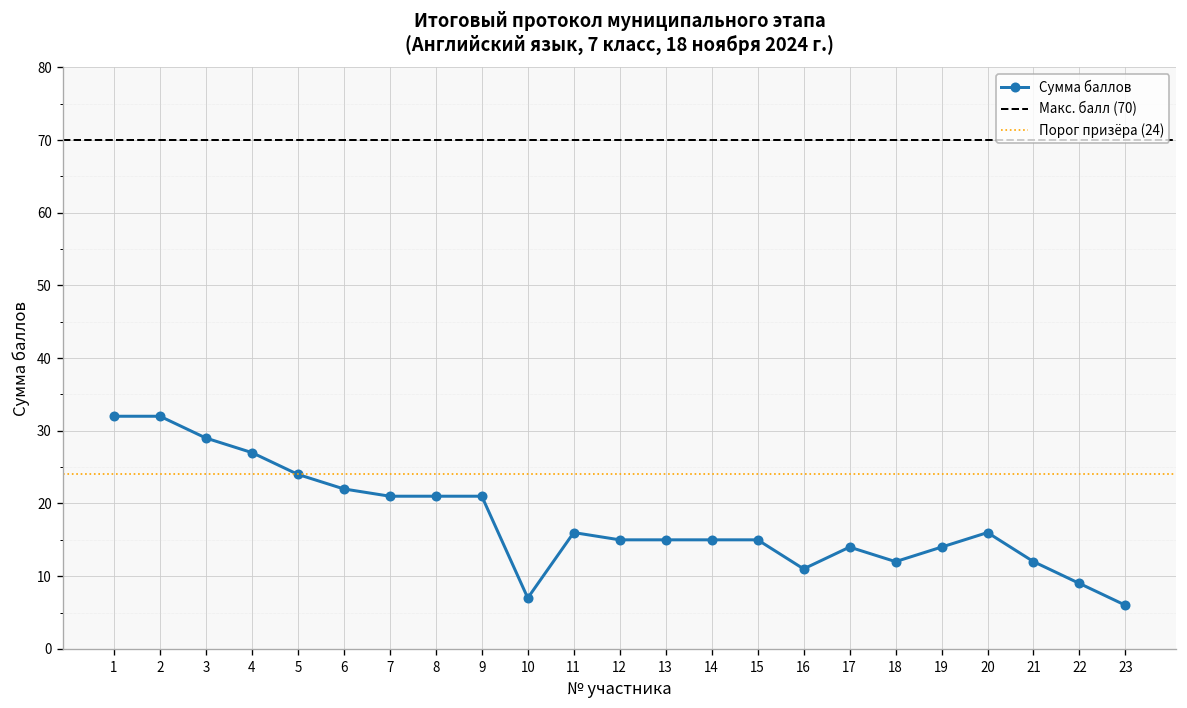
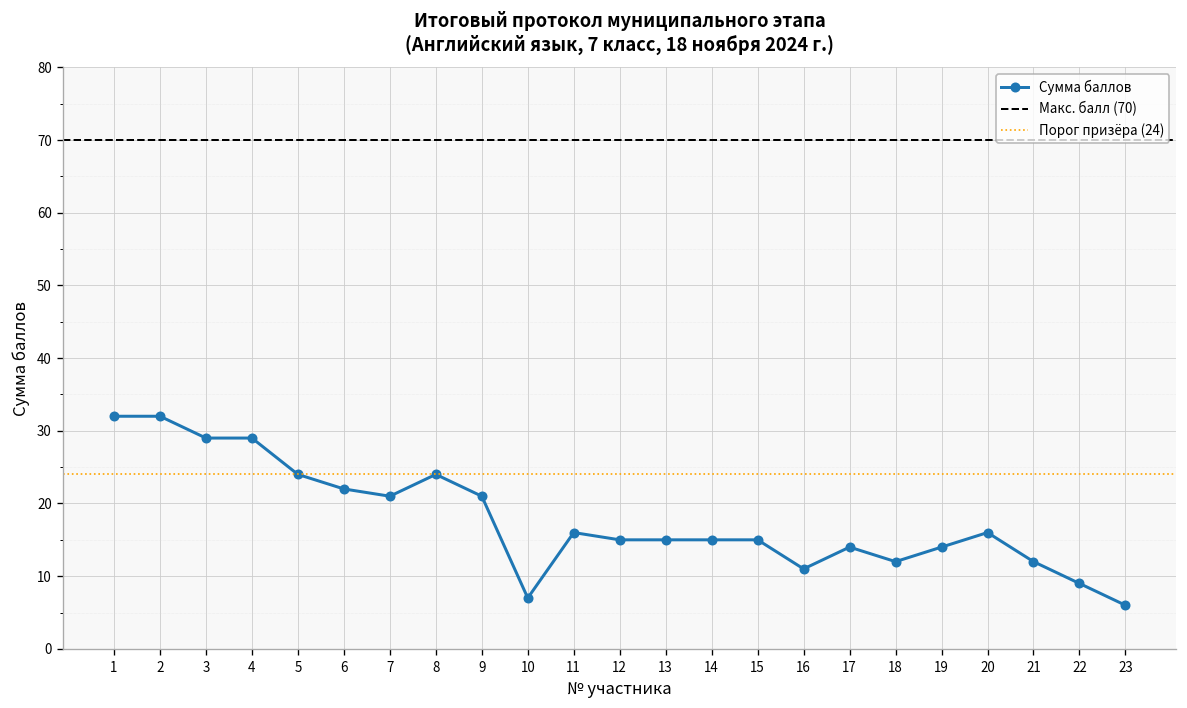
4: 27 -> 29
8: 21 -> 24
